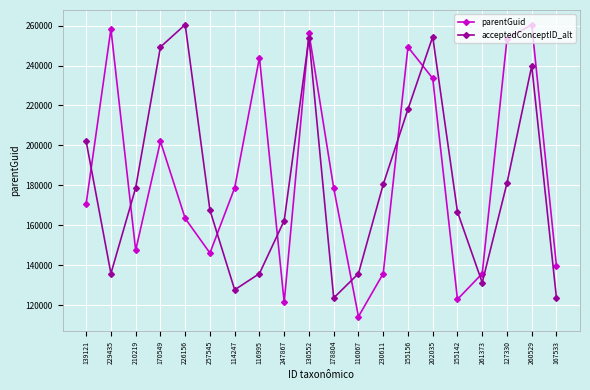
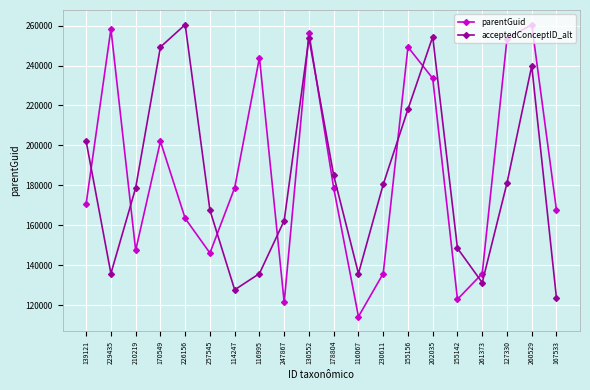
acceptedConceptID_alt, 178804: 124000 -> 185000
acceptedConceptID_alt, 155142: 167000 -> 148000
parentGuid, 167533: 139000 -> 168000
